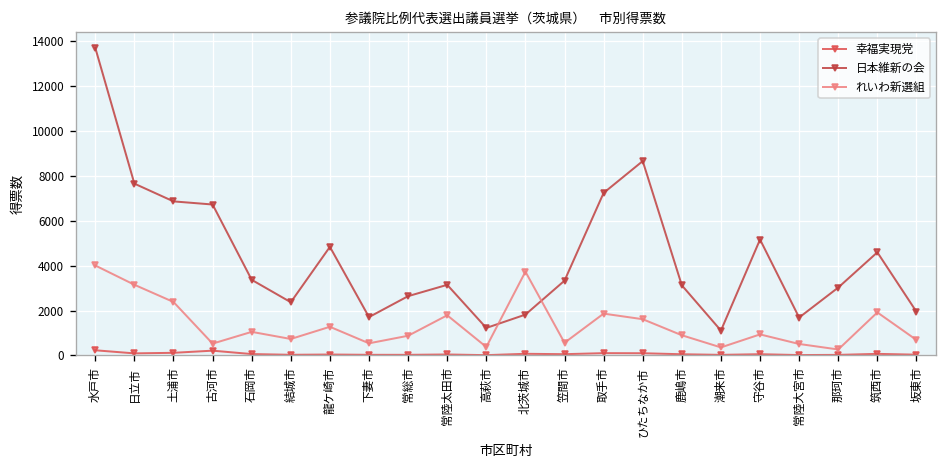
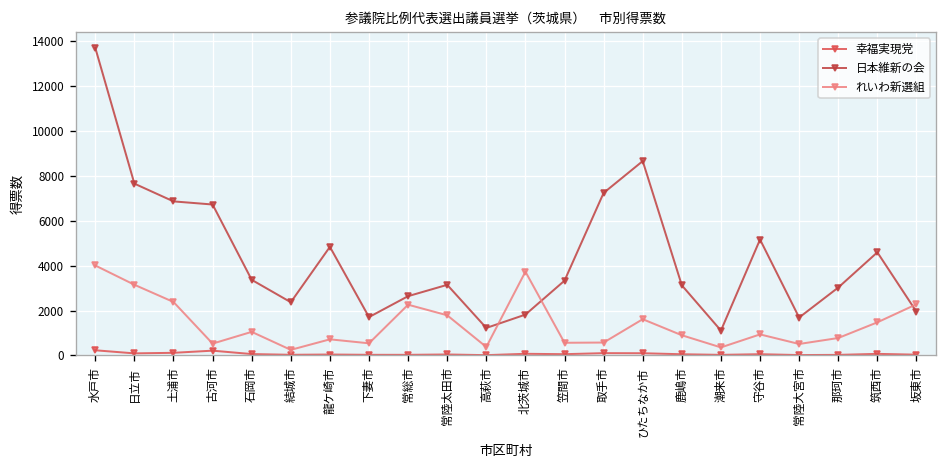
れいわ新選組, 結城市: 700 -> 200
れいわ新選組, 龍ケ崎市: 1300 -> 700
れいわ新選組, 常総市: 900 -> 2300
れいわ新選組, 取手市: 1900 -> 600
れいわ新選組, 那珂市: 300 -> 800
れいわ新選組, 筑西市: 1900 -> 1500
れいわ新選組, 坂東市: 700 -> 2300
